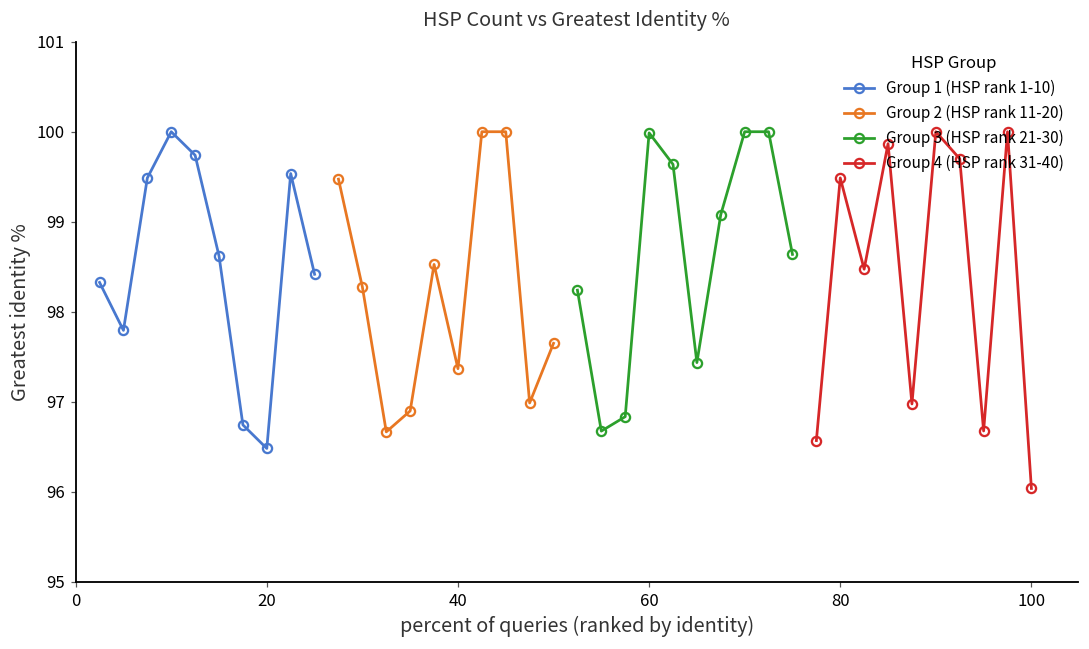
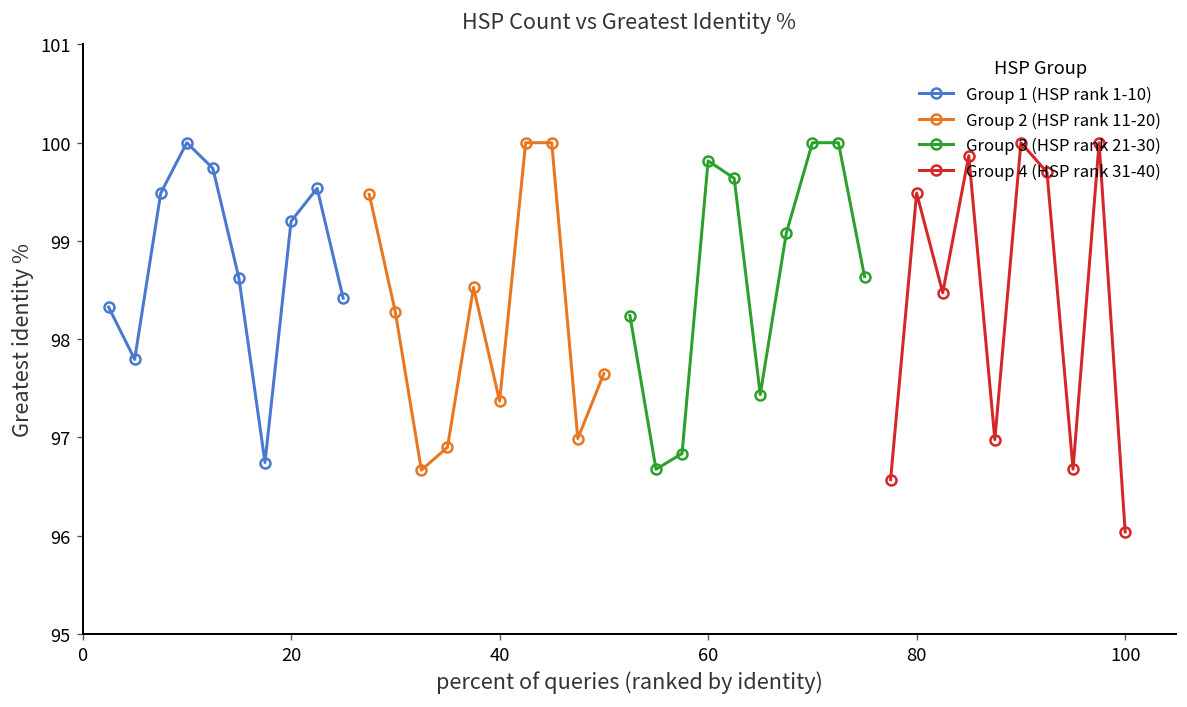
Group 1 (HSP rank 1-10), 20: 96.5 -> 99.2
Group 3 (HSP rank 21-30), 60: 100.0 -> 99.8
